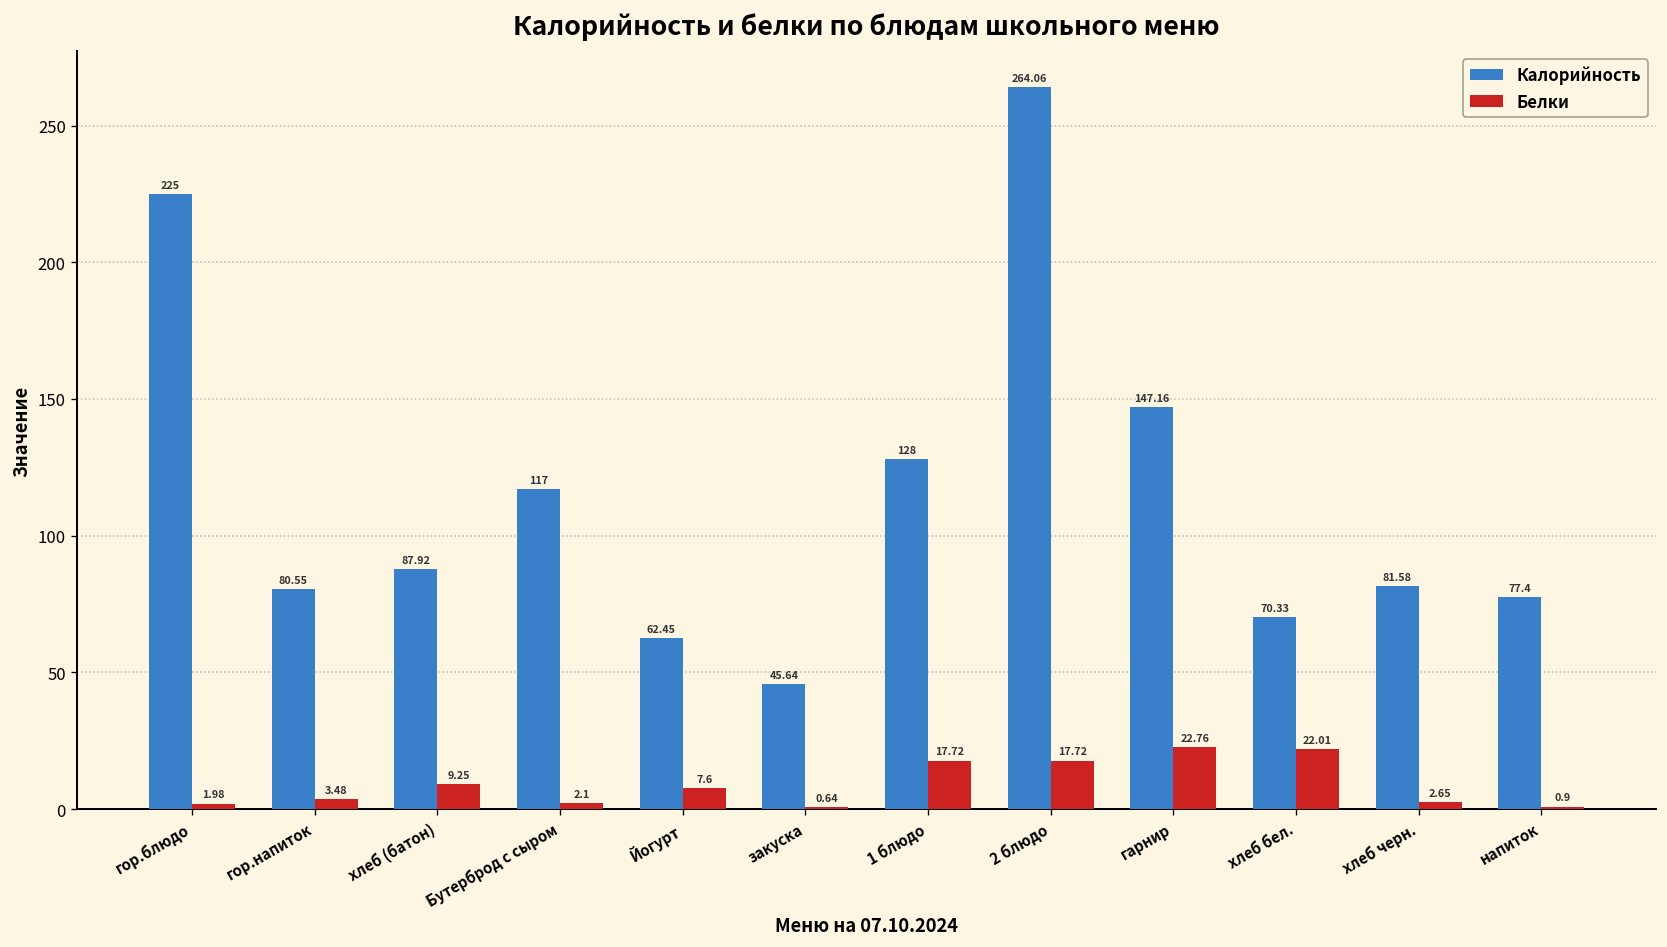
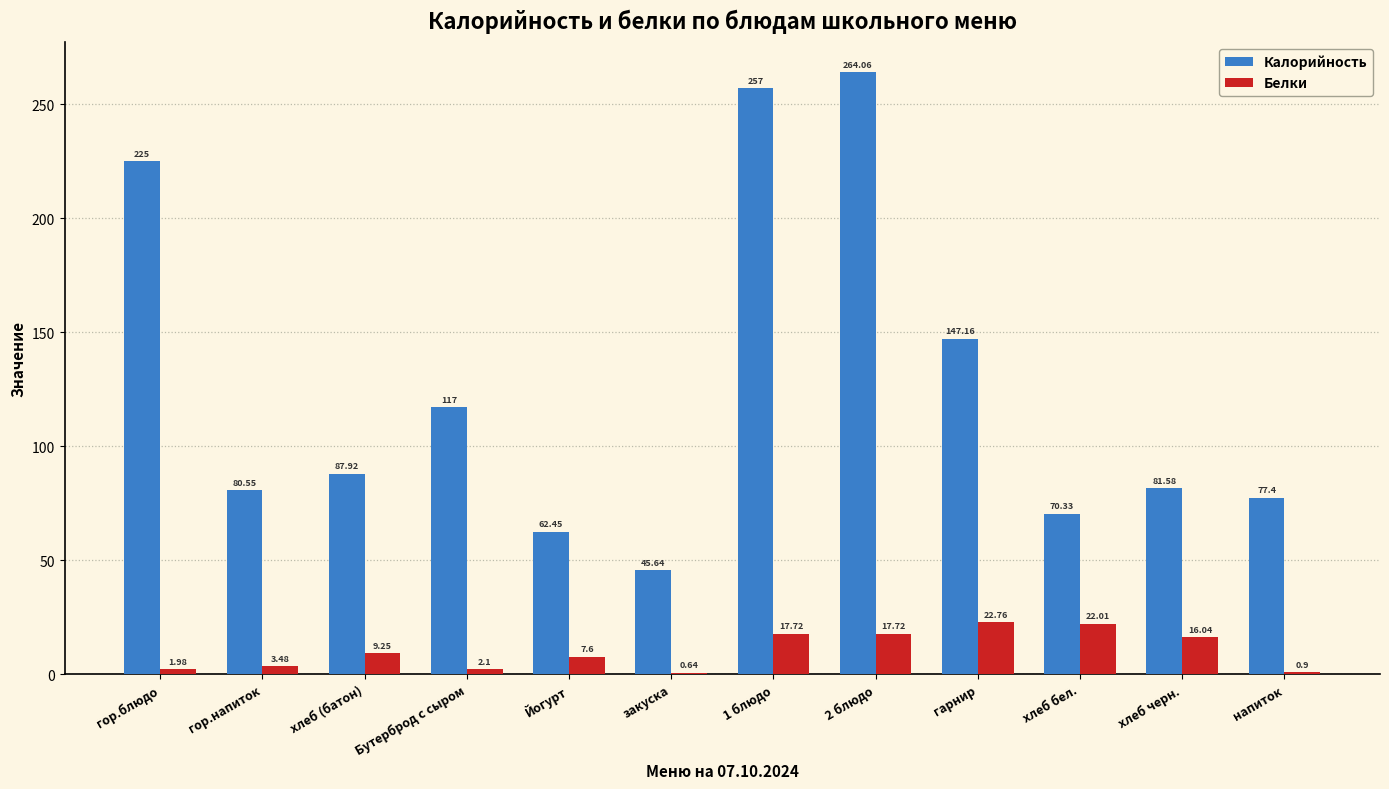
Калорийность, 1 блюдо: 128 -> 257
Белки, хлеб черн.: 2.65 -> 16.04
